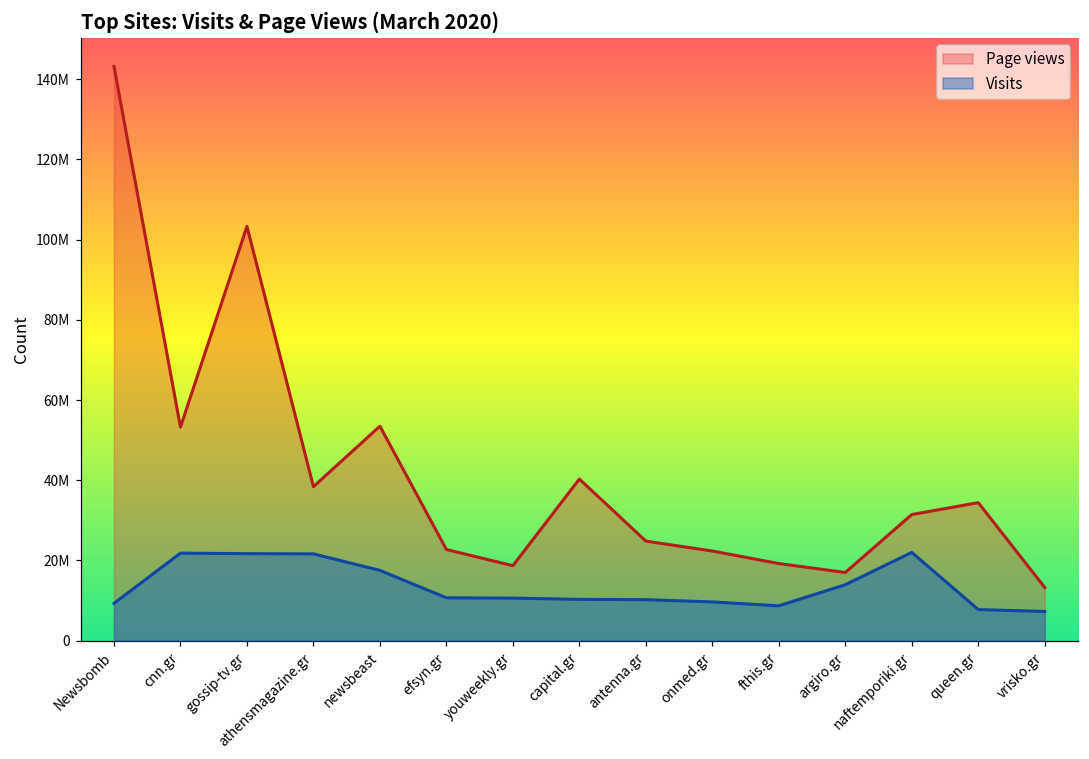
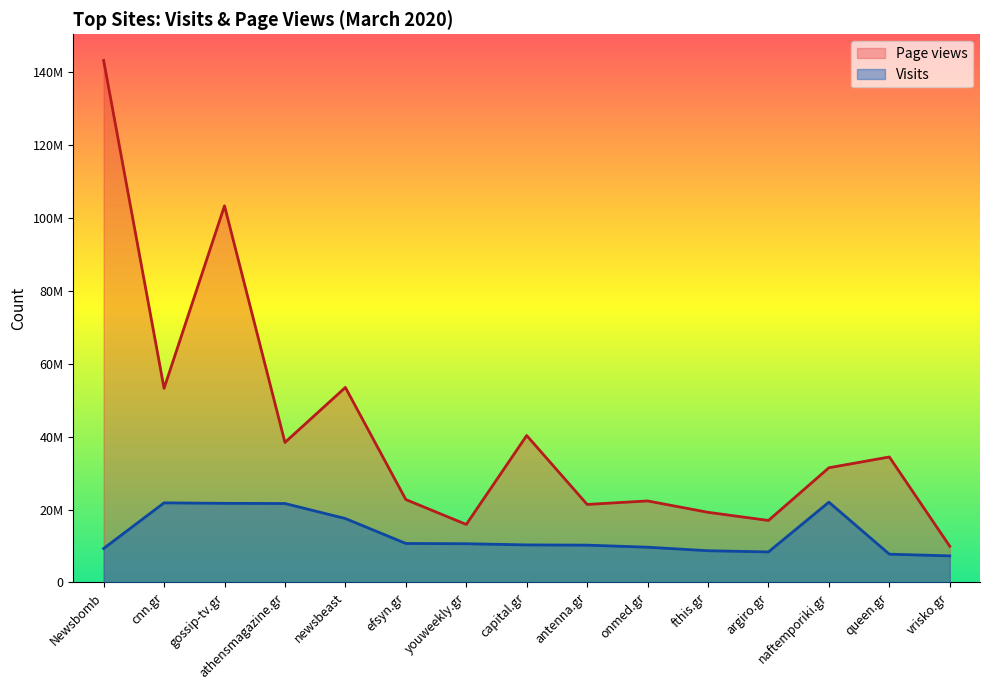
Page views, youweekly.gr: 19000000 -> 16000000
Page views, antenna.gr: 25000000 -> 21000000
Visits, argiro.gr: 14000000 -> 8000000
Page views, vrisko.gr: 13000000 -> 10000000
